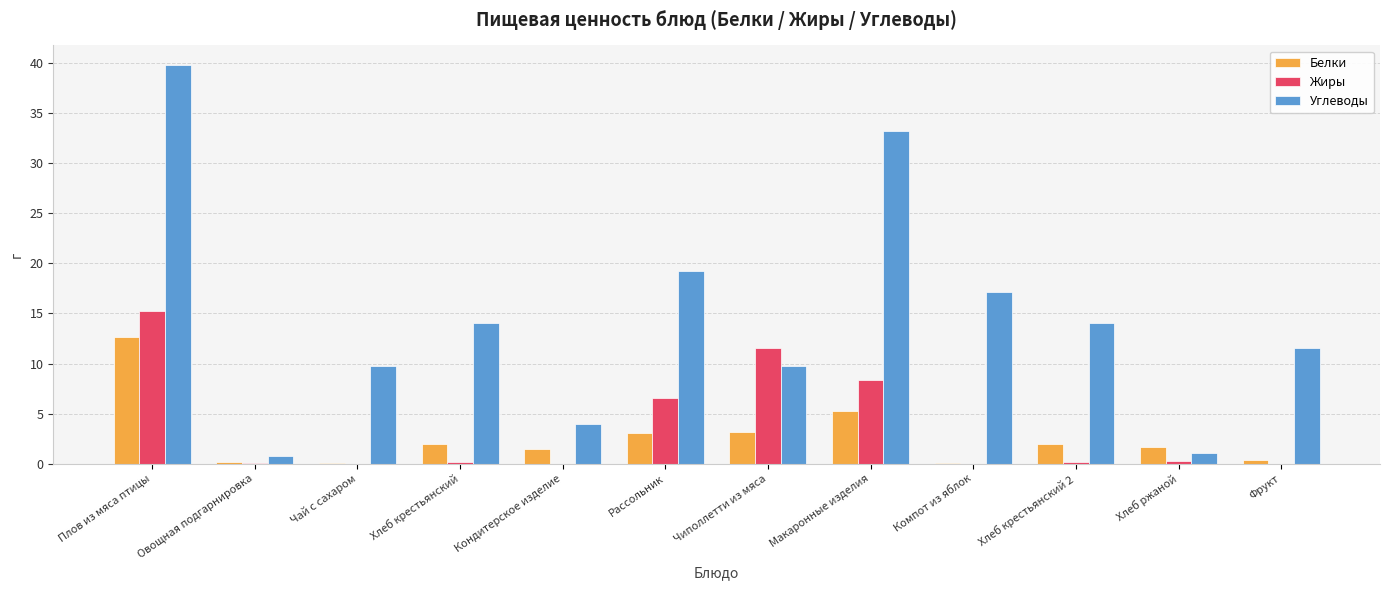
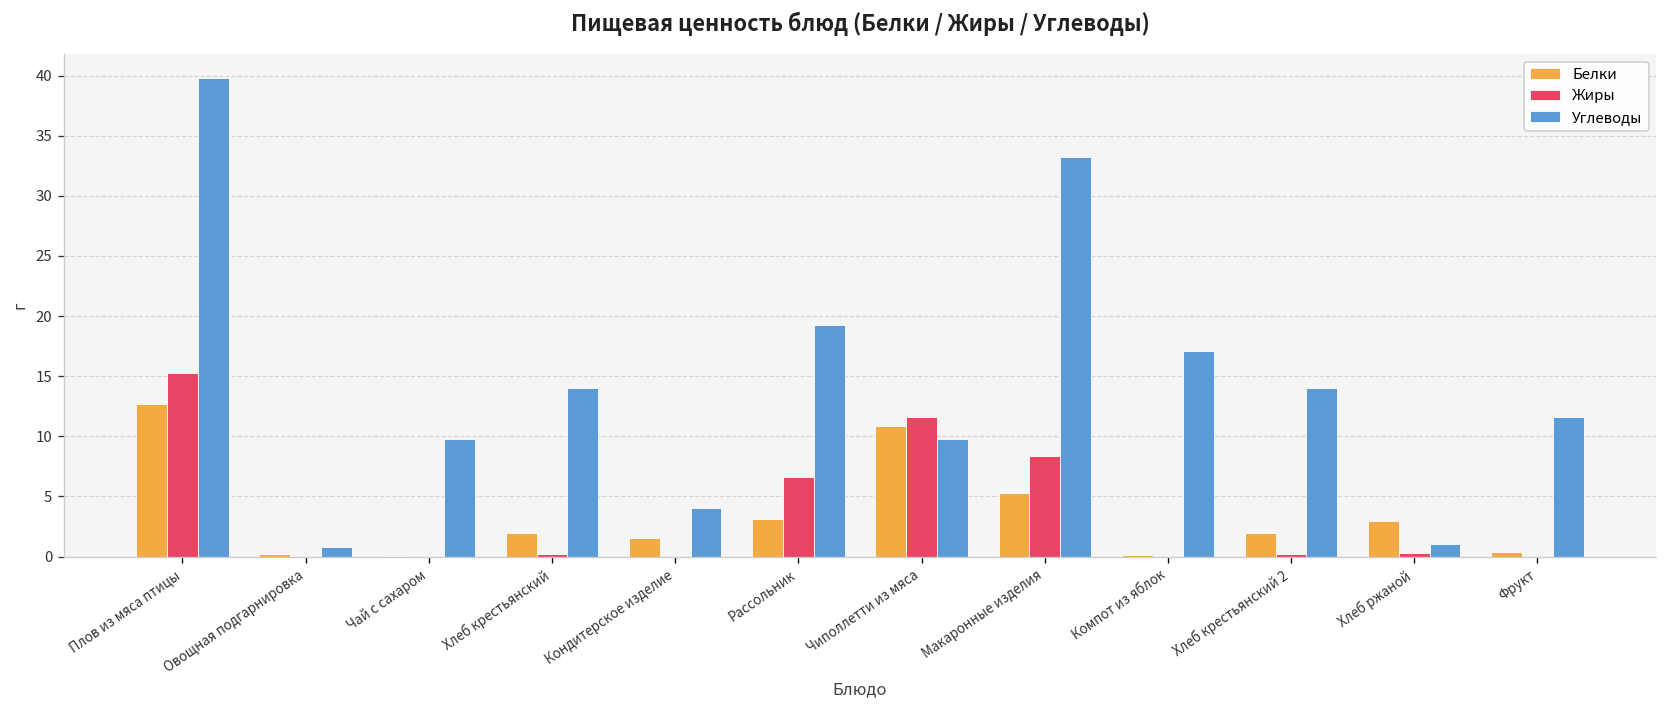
Белки, Чиполлетти из мяса: 3.2 -> 10.9
Белки, Хлеб ржаной: 1.7 -> 3.0
